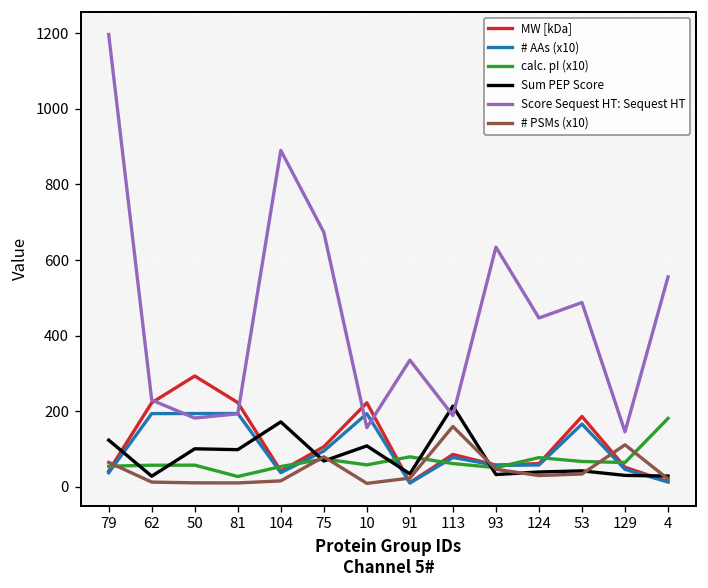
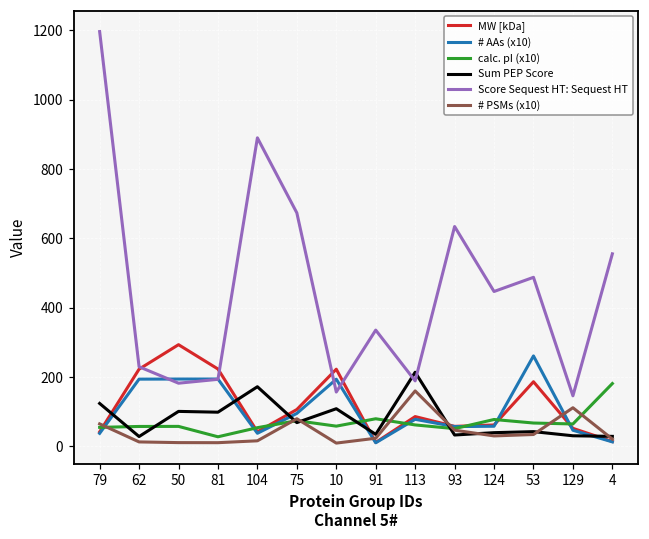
# AAs (x10), 53: 170 -> 260
